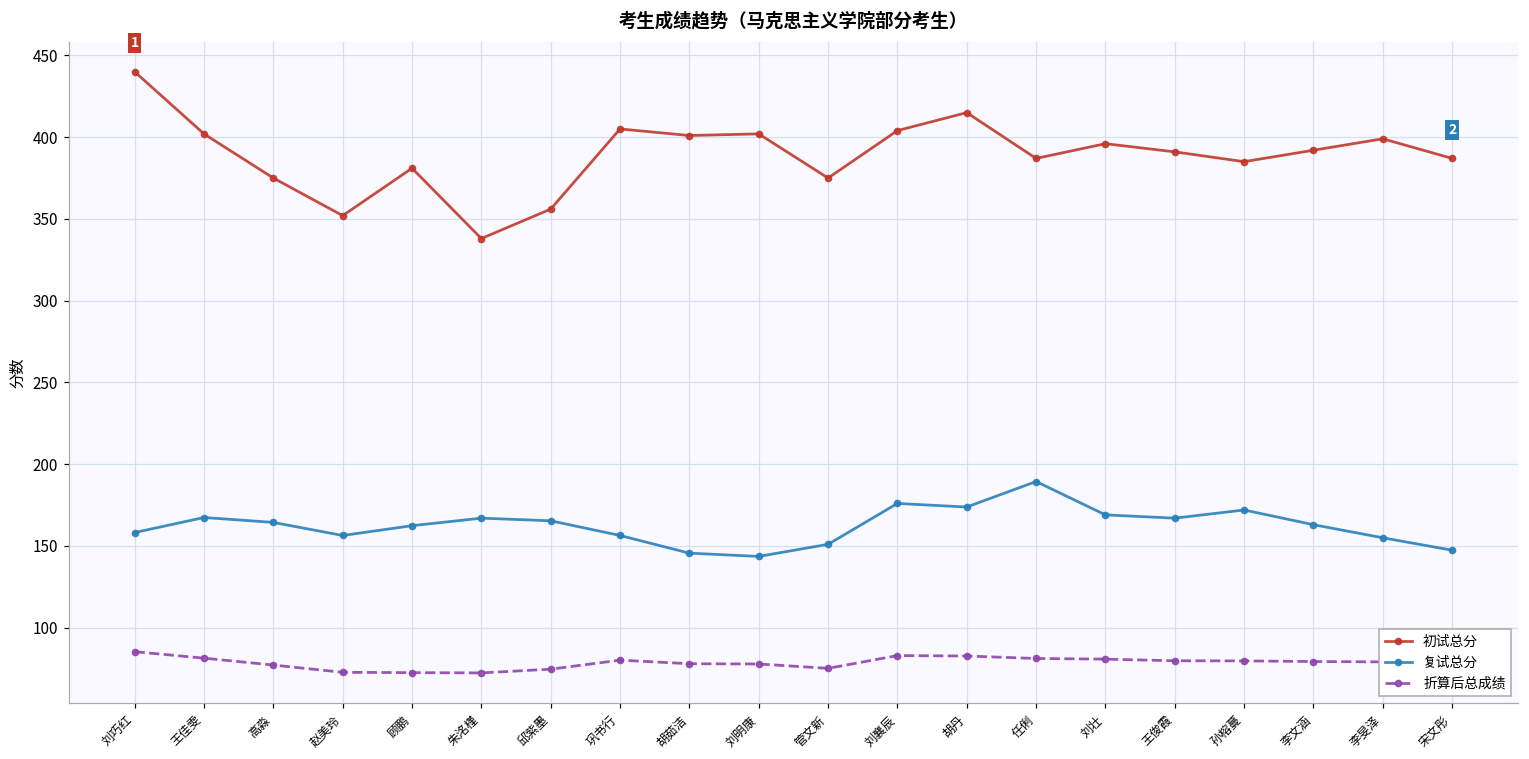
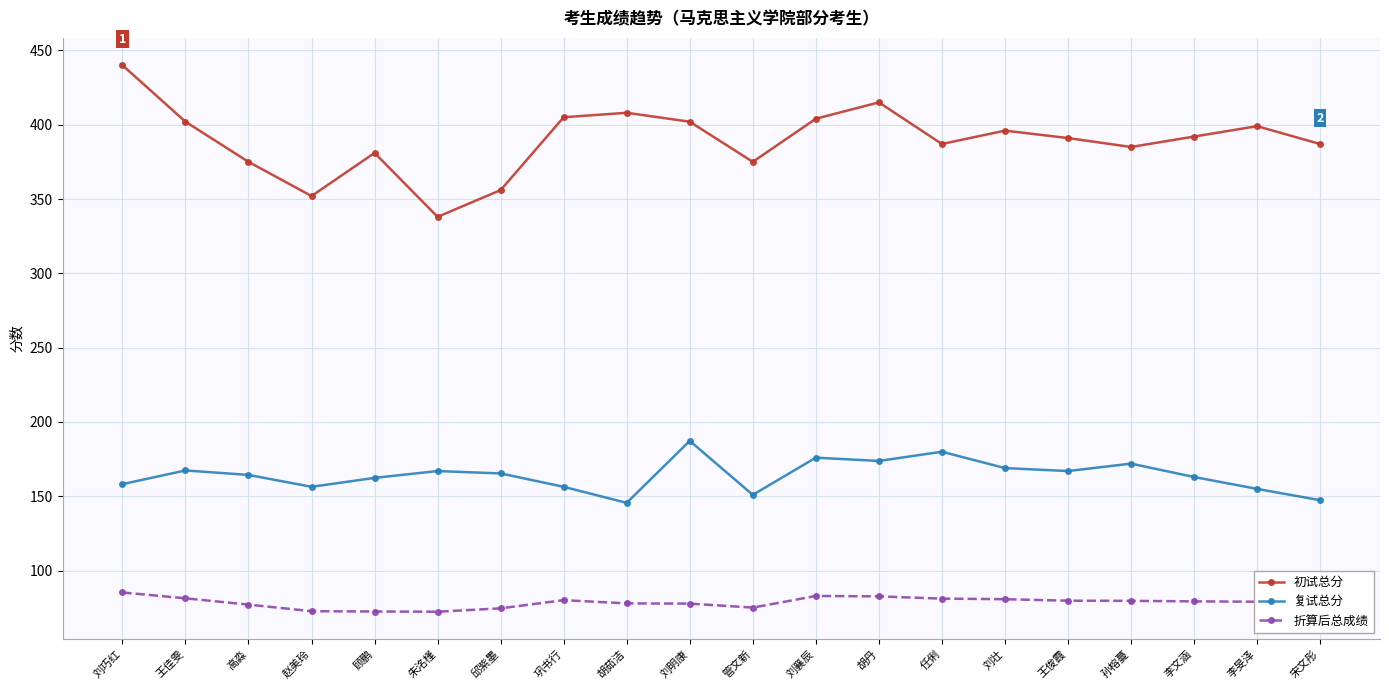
初试总分, 胡茹洁: 401 -> 408
复试总分, 刘明康: 144 -> 187
复试总分, 任俐: 189 -> 180
